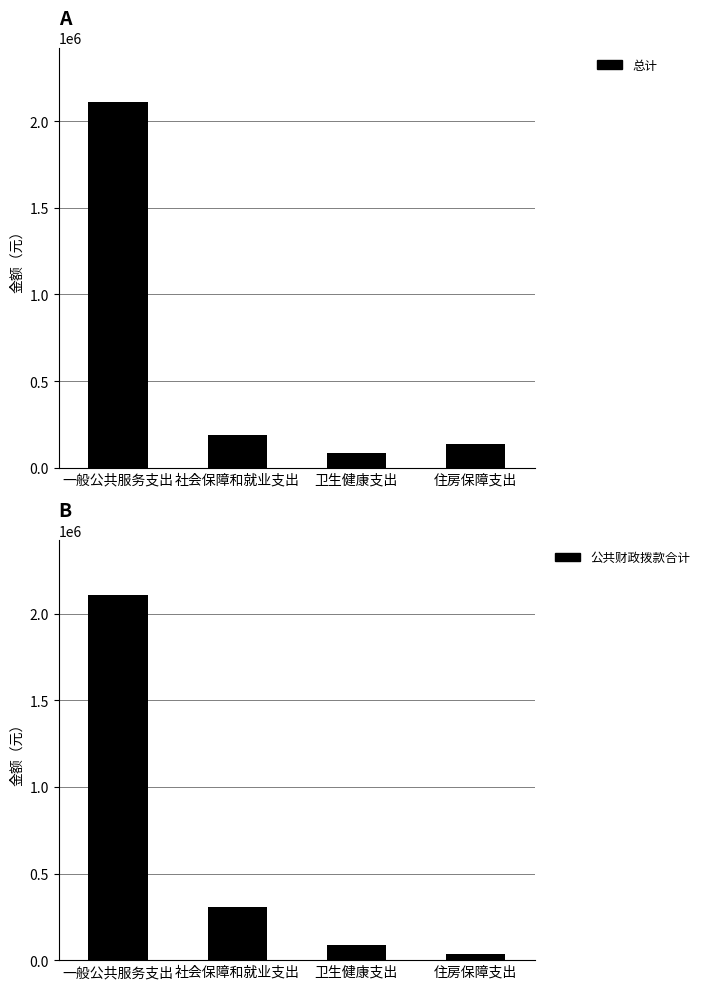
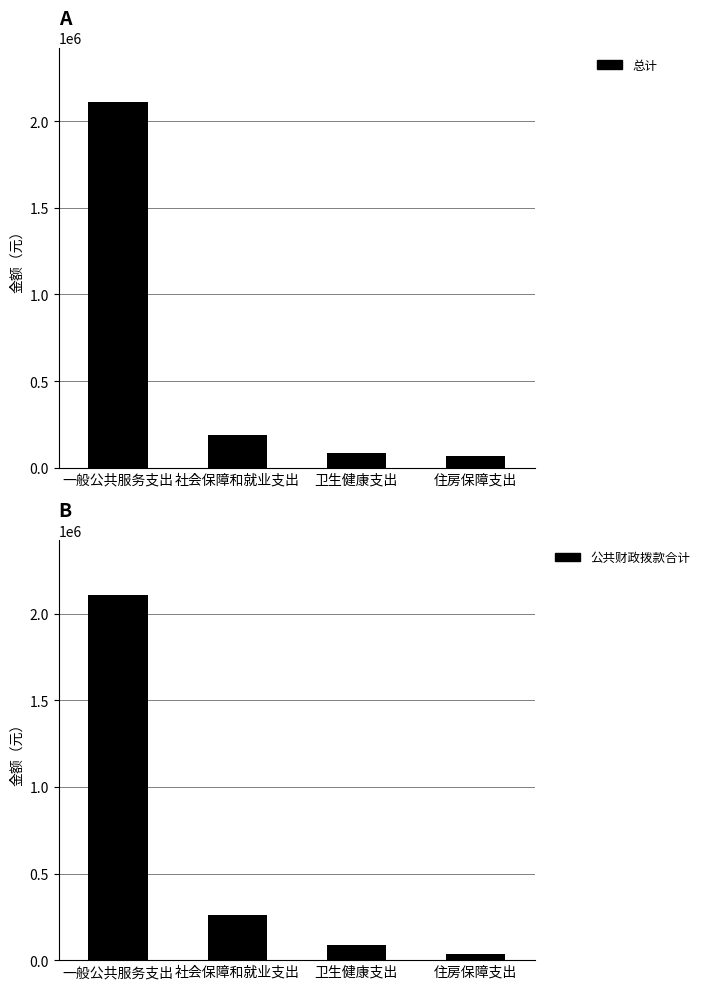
A, 住房保障支出: 140000 -> 70000
B, 社会保障和就业支出: 310000 -> 260000
